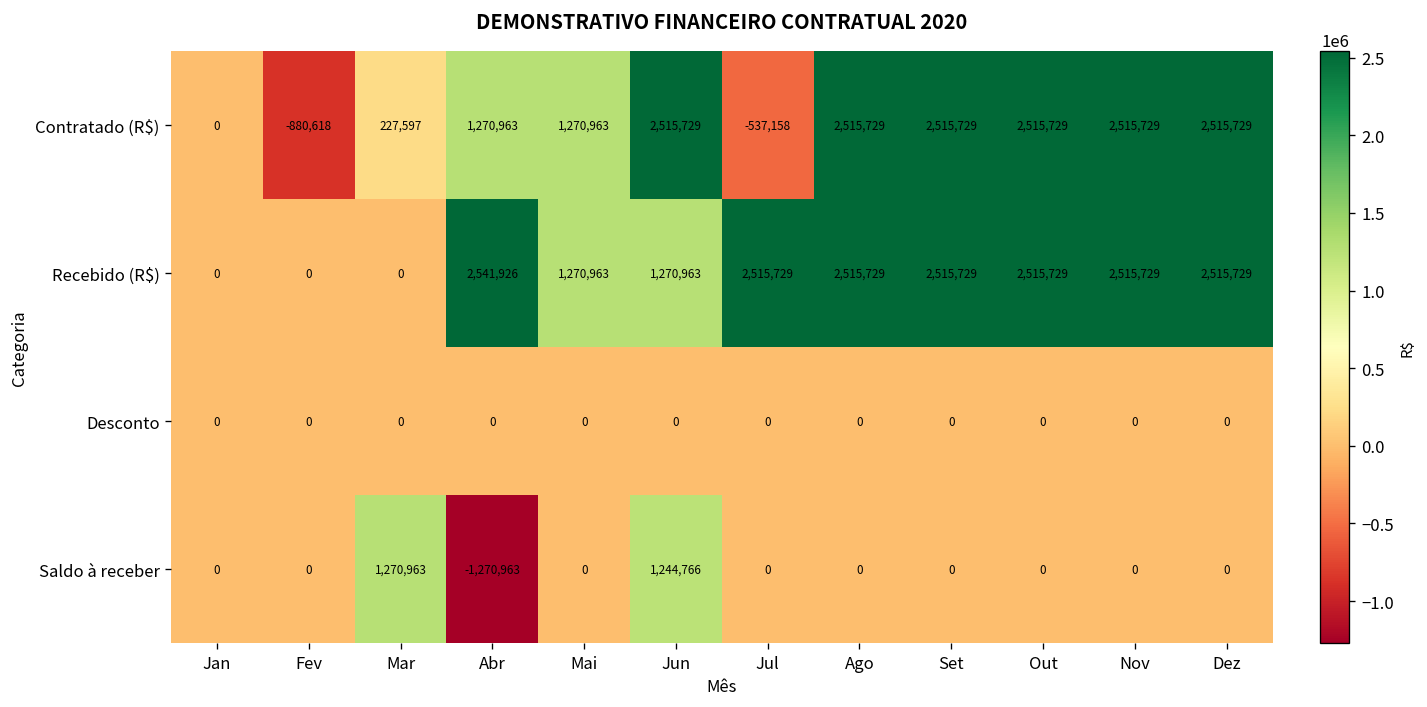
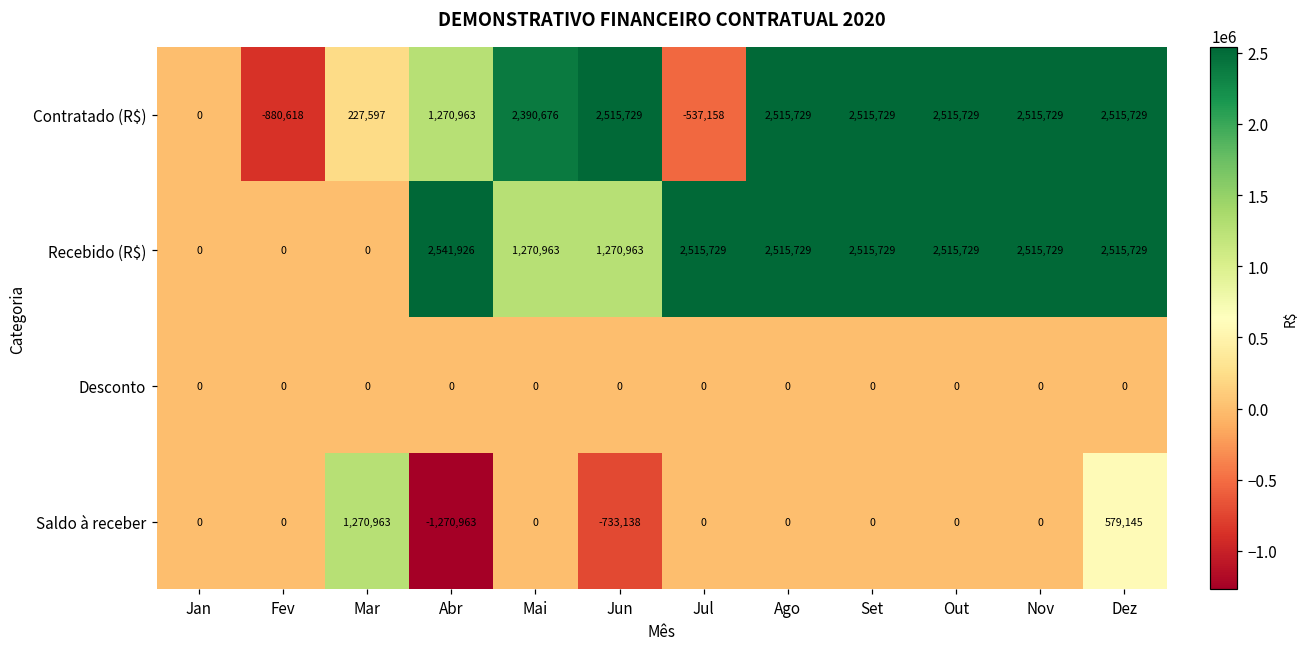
Contratado (R$), Mai: 1,270,963 -> 2,390,676
Saldo à receber, Jun: 1,244,766 -> -733,138
Saldo à receber, Dez: 0 -> 579,145
